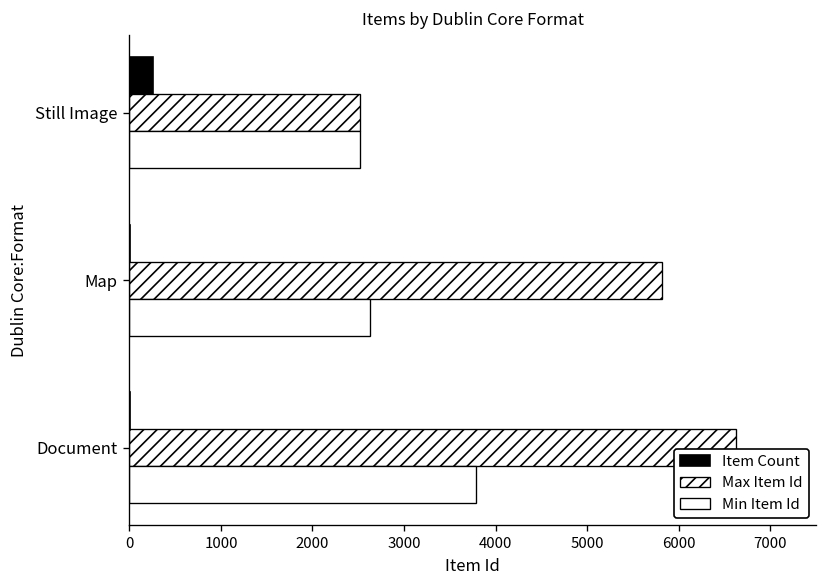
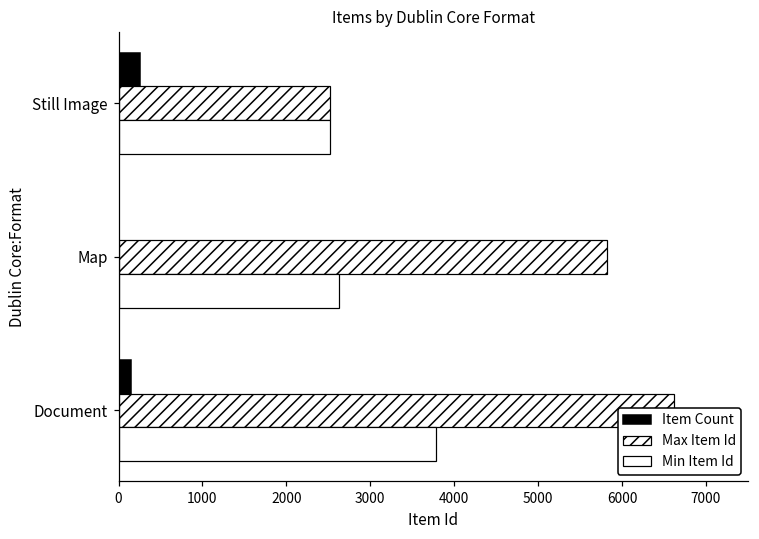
Item Count, Document: 0 -> 100
